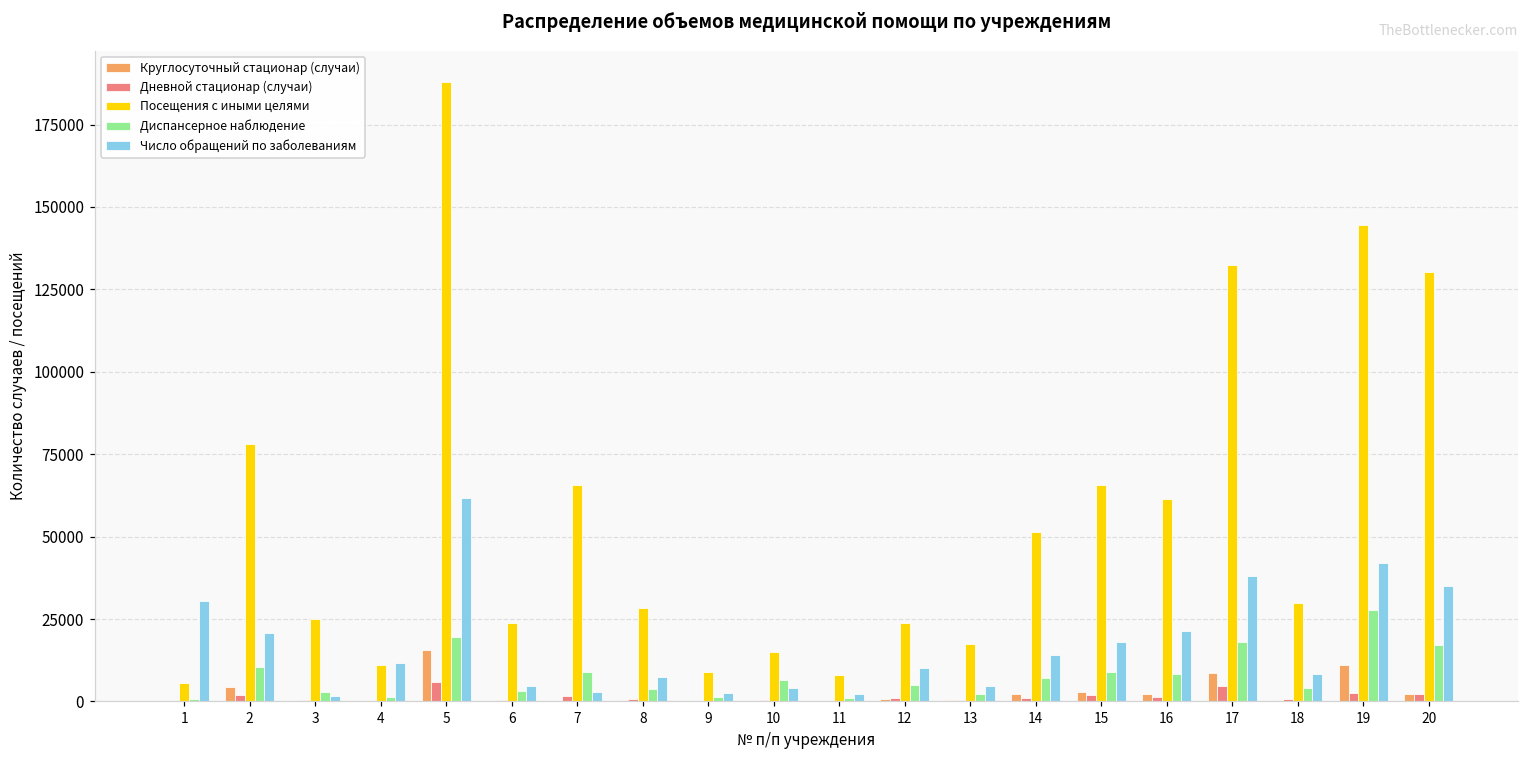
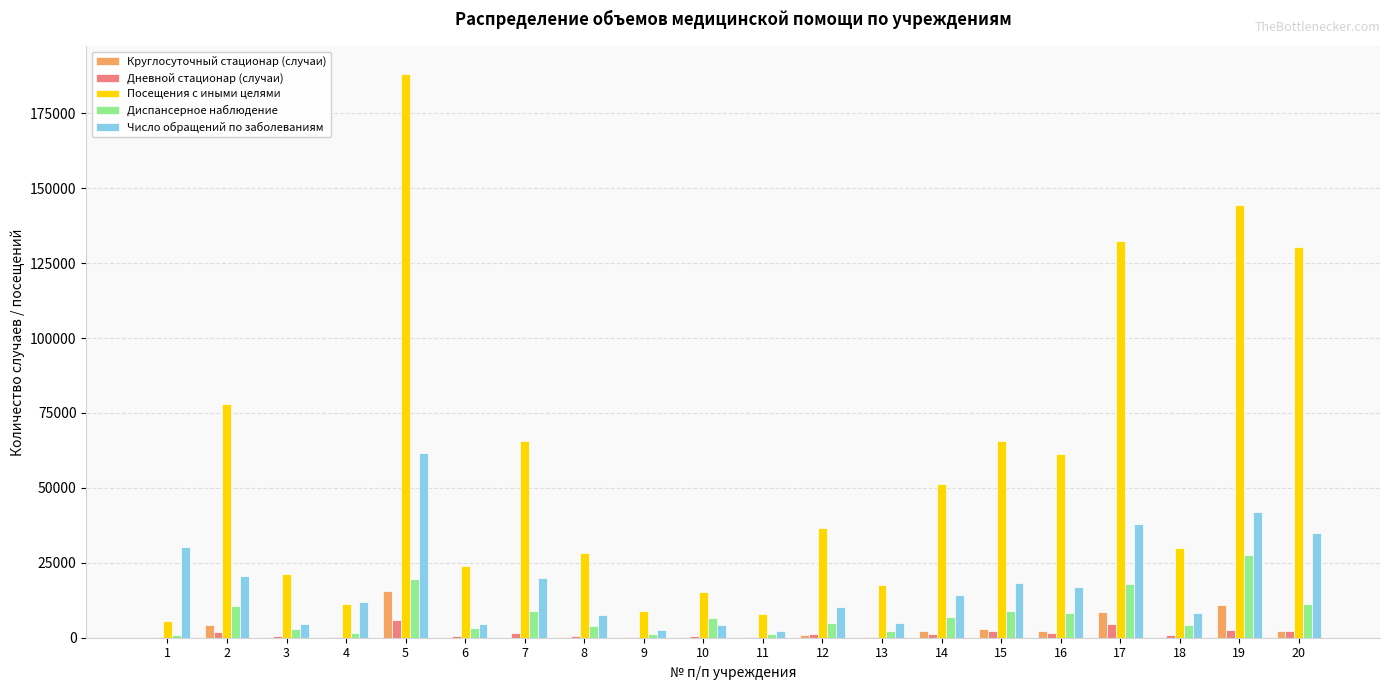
Посещения с иными целями, 3: 25000 -> 21000
Число обращений по заболеваниям, 3: 2000 -> 4000
Число обращений по заболеваниям, 7: 3000 -> 20000
Посещения с иными целями, 12: 24000 -> 37000
Число обращений по заболеваниям, 16: 21000 -> 17000
Диспансерное наблюдение, 20: 17000 -> 11000
